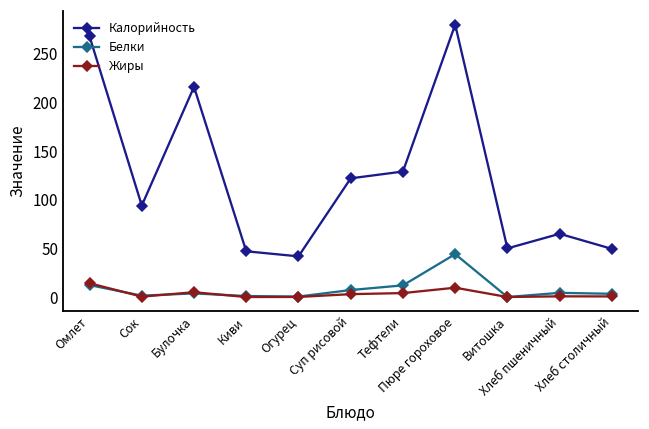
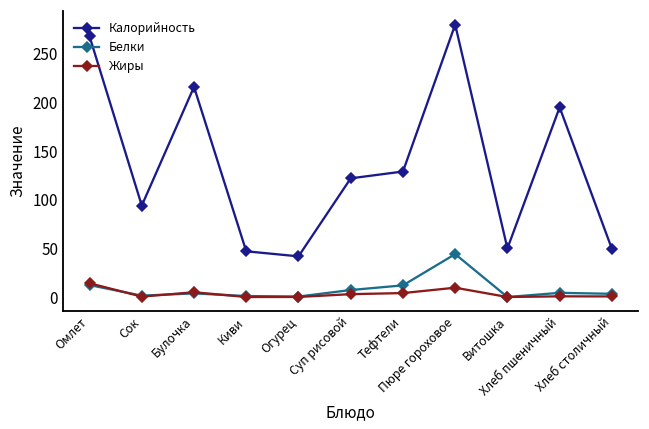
Калорийность, Хлеб пшеничный: 70 -> 200
